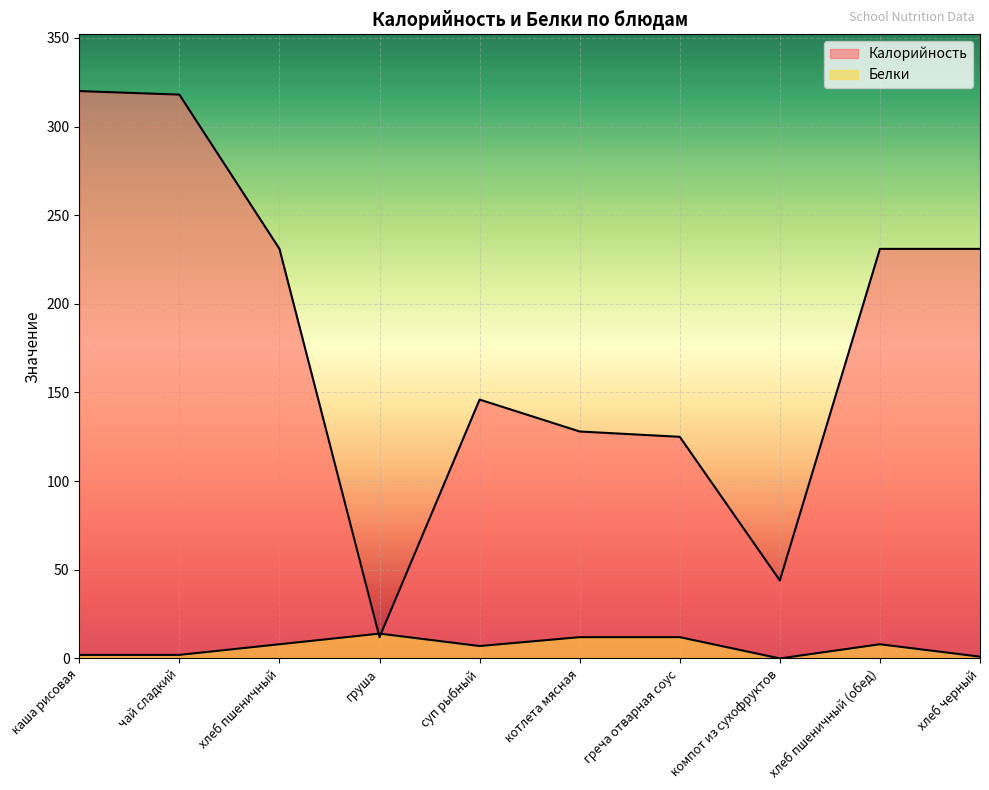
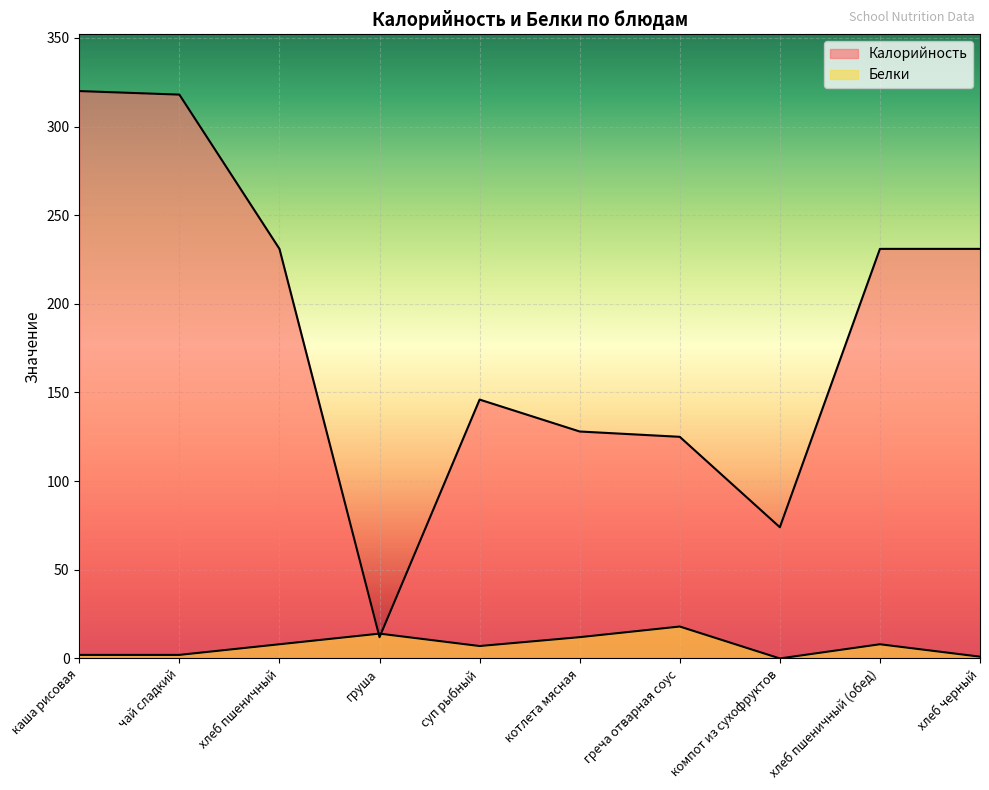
Белки, греча отварная соус: 12 -> 18
Калорийность, компот из сухофруктов: 44 -> 74
